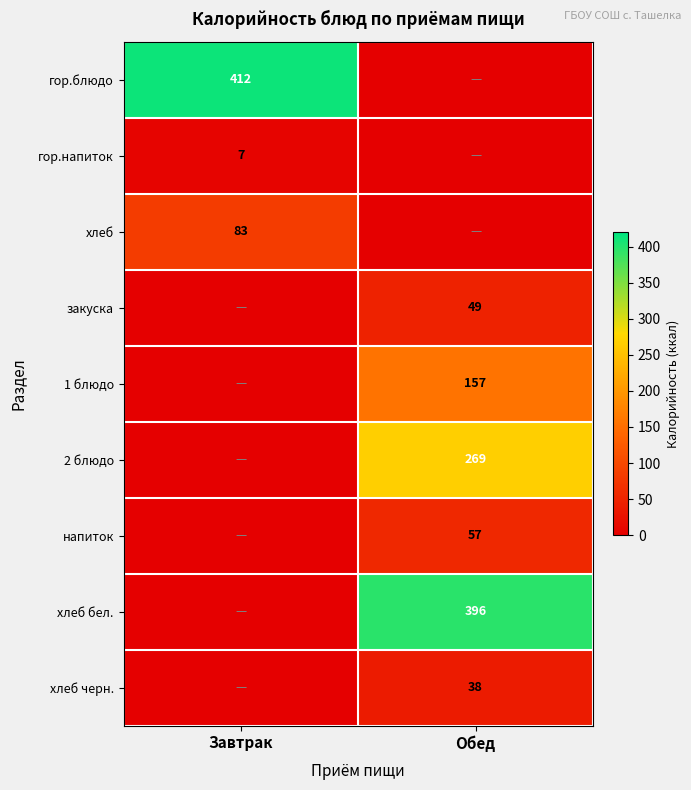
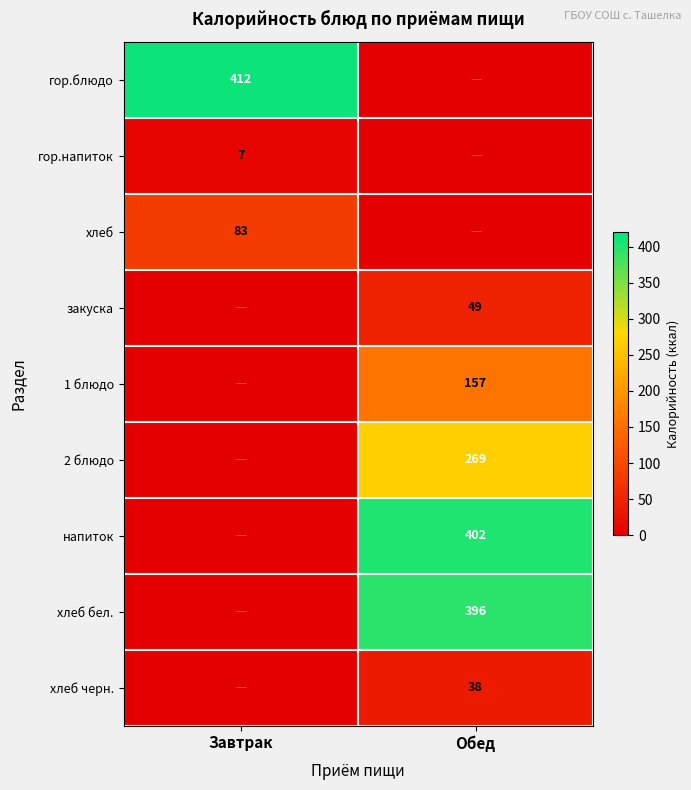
напиток, Обед: 57 -> 402
